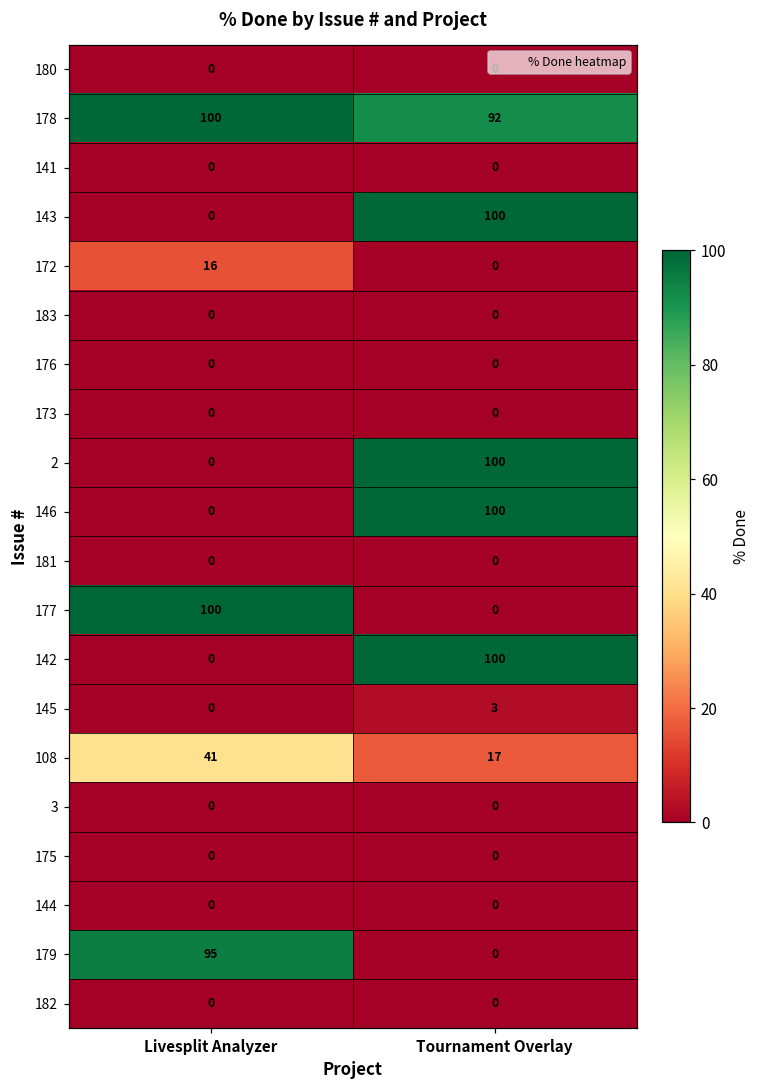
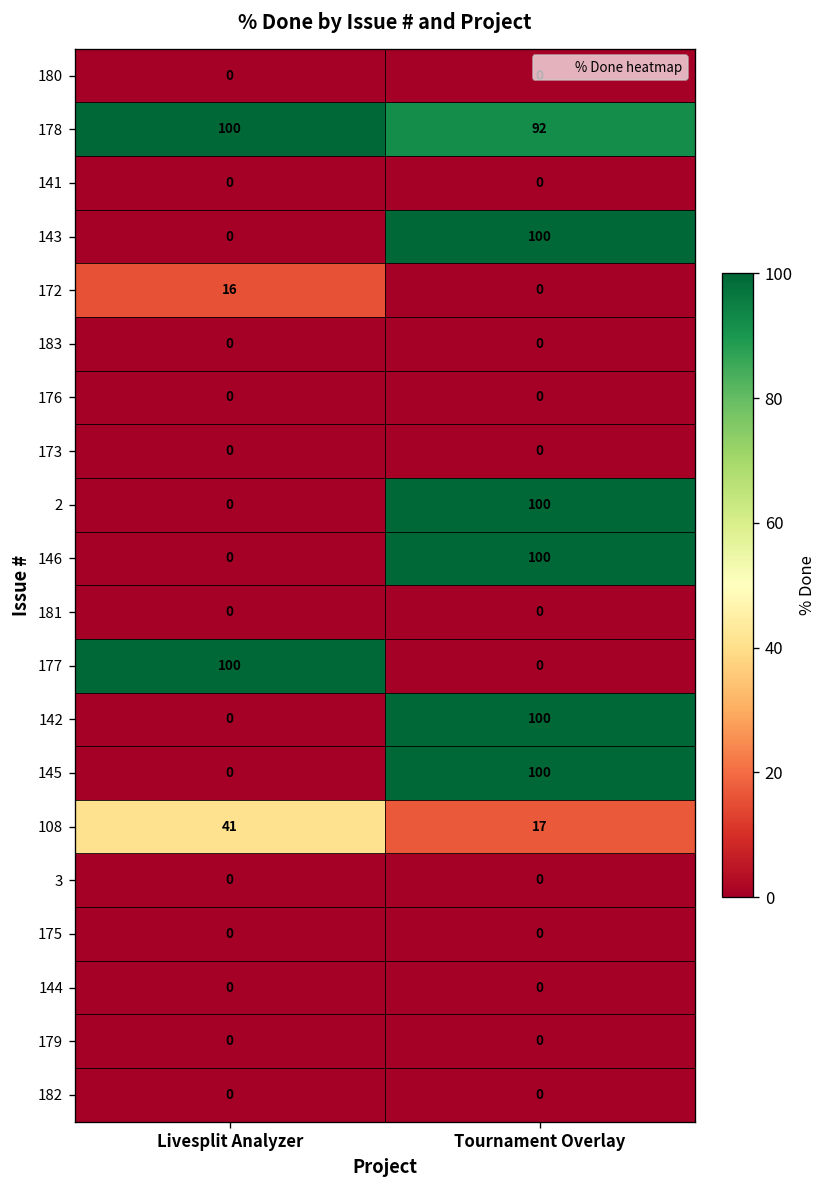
145, Tournament Overlay: 3 -> 100
179, Livesplit Analyzer: 95 -> 0
